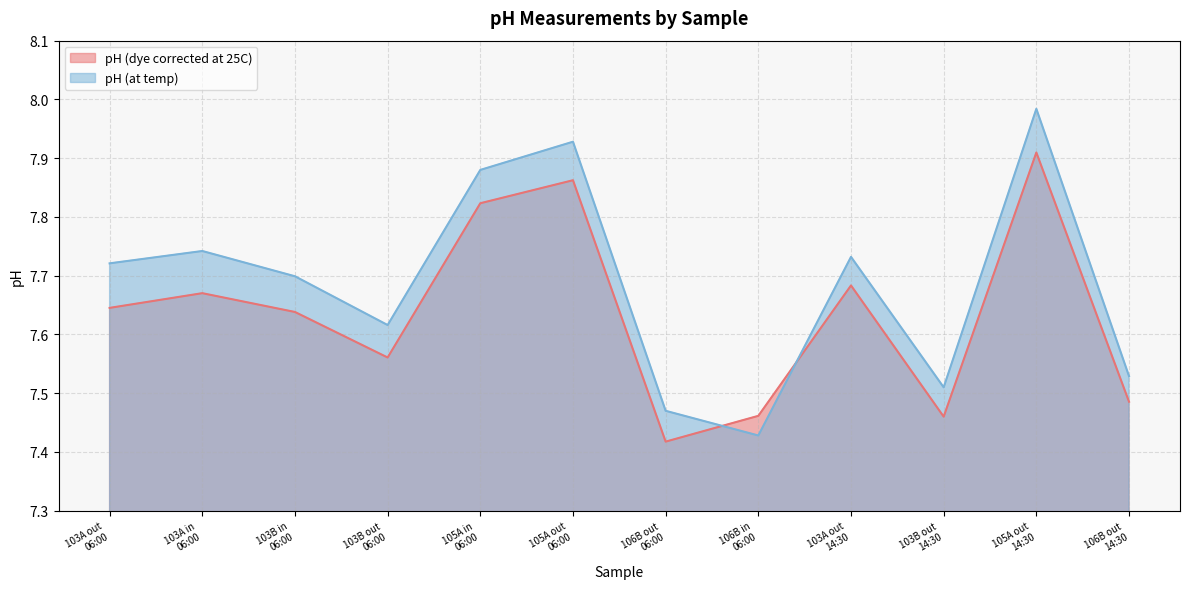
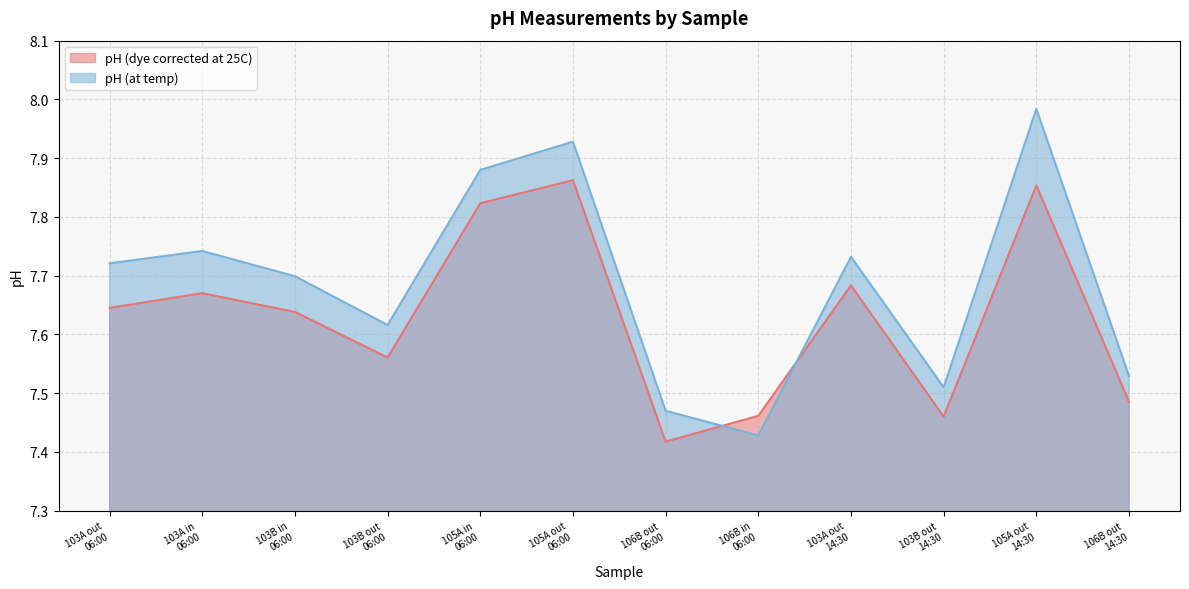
pH (dye corrected at 25C), 105A out 14:30: 7.91 -> 7.85
